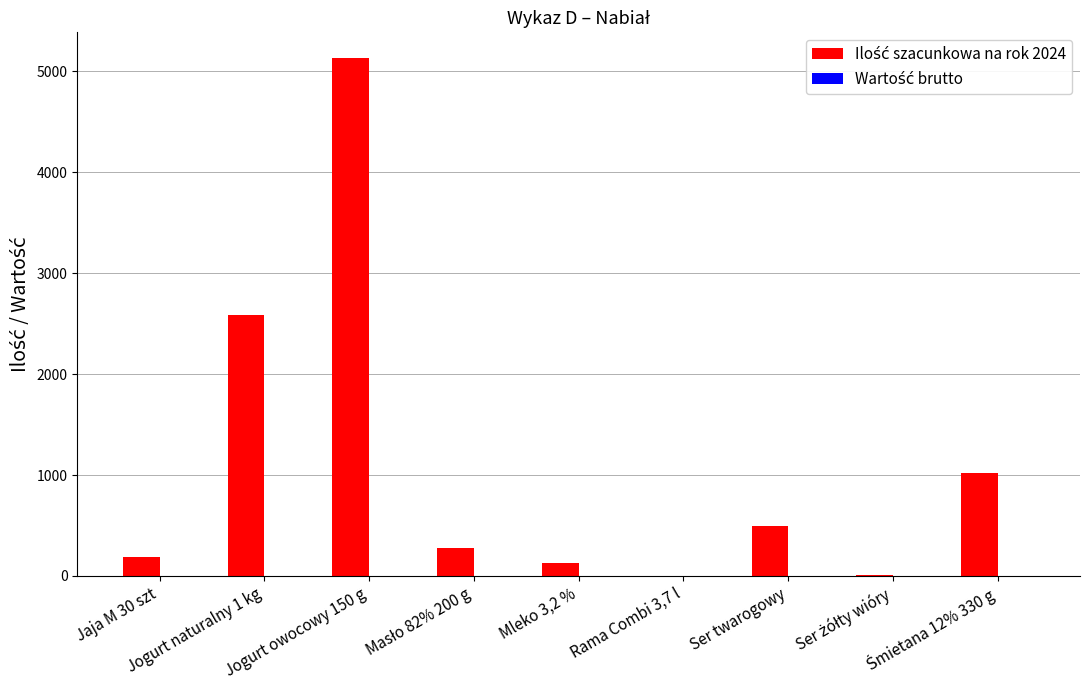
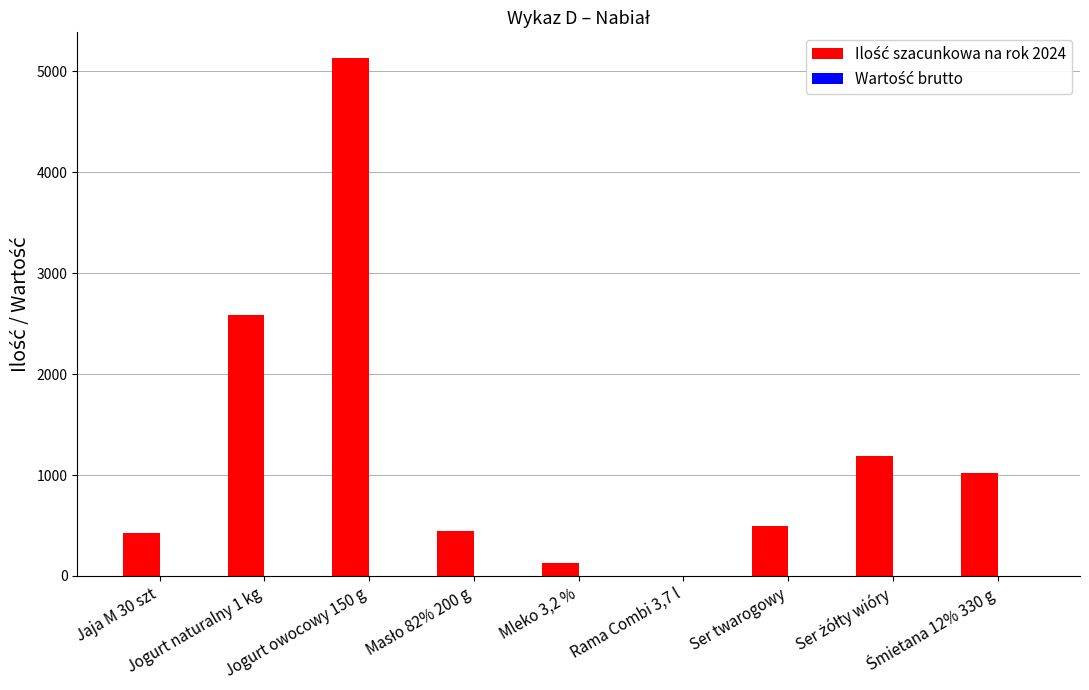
Ilość szacunkowa na rok 2024, Jaja M 30 szt: 190 -> 430
Ilość szacunkowa na rok 2024, Masło 82% 200 g: 270 -> 450
Ilość szacunkowa na rok 2024, Ser żółty wióry: 10 -> 1190
